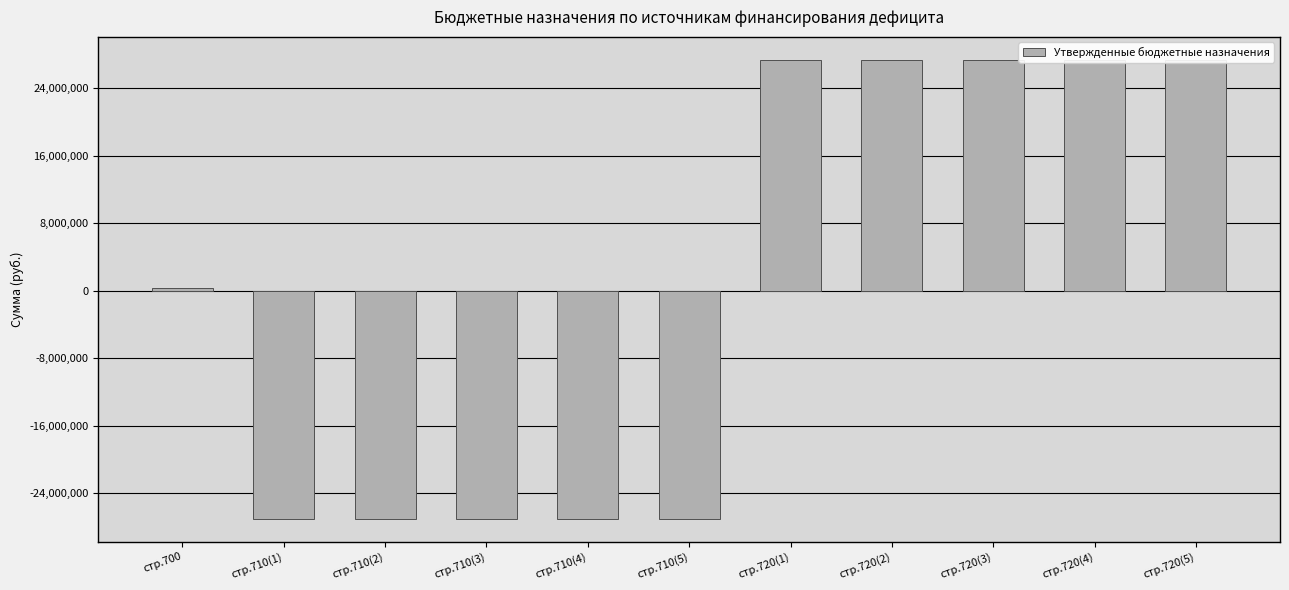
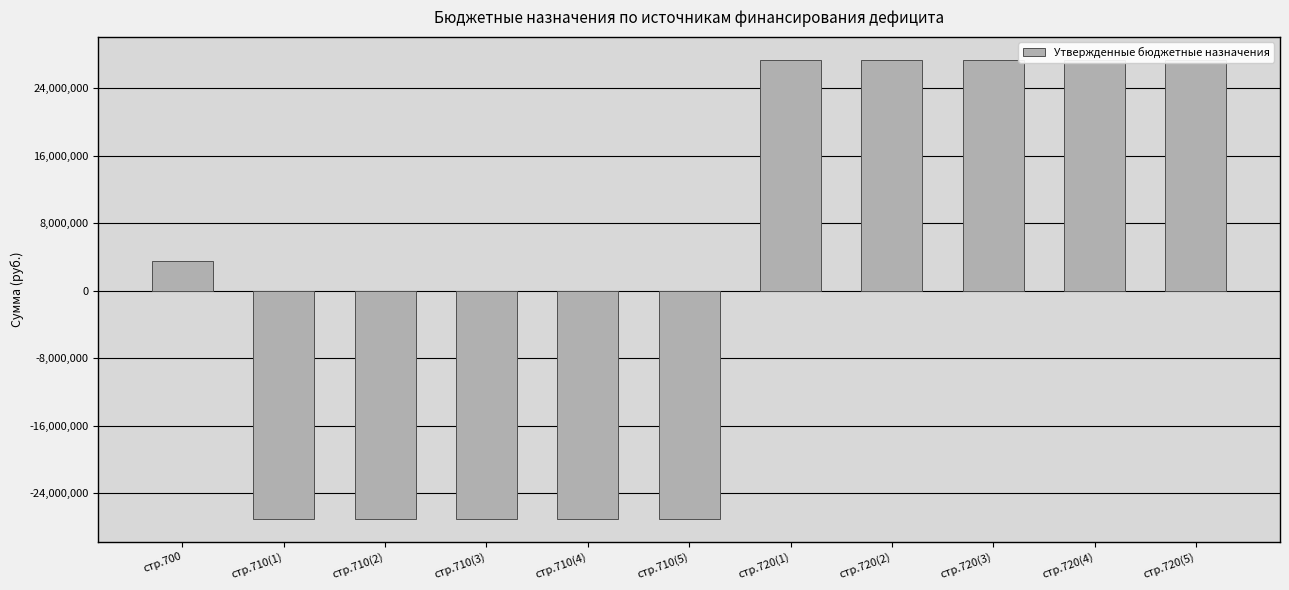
стр.700: 0 -> 3,000,000
